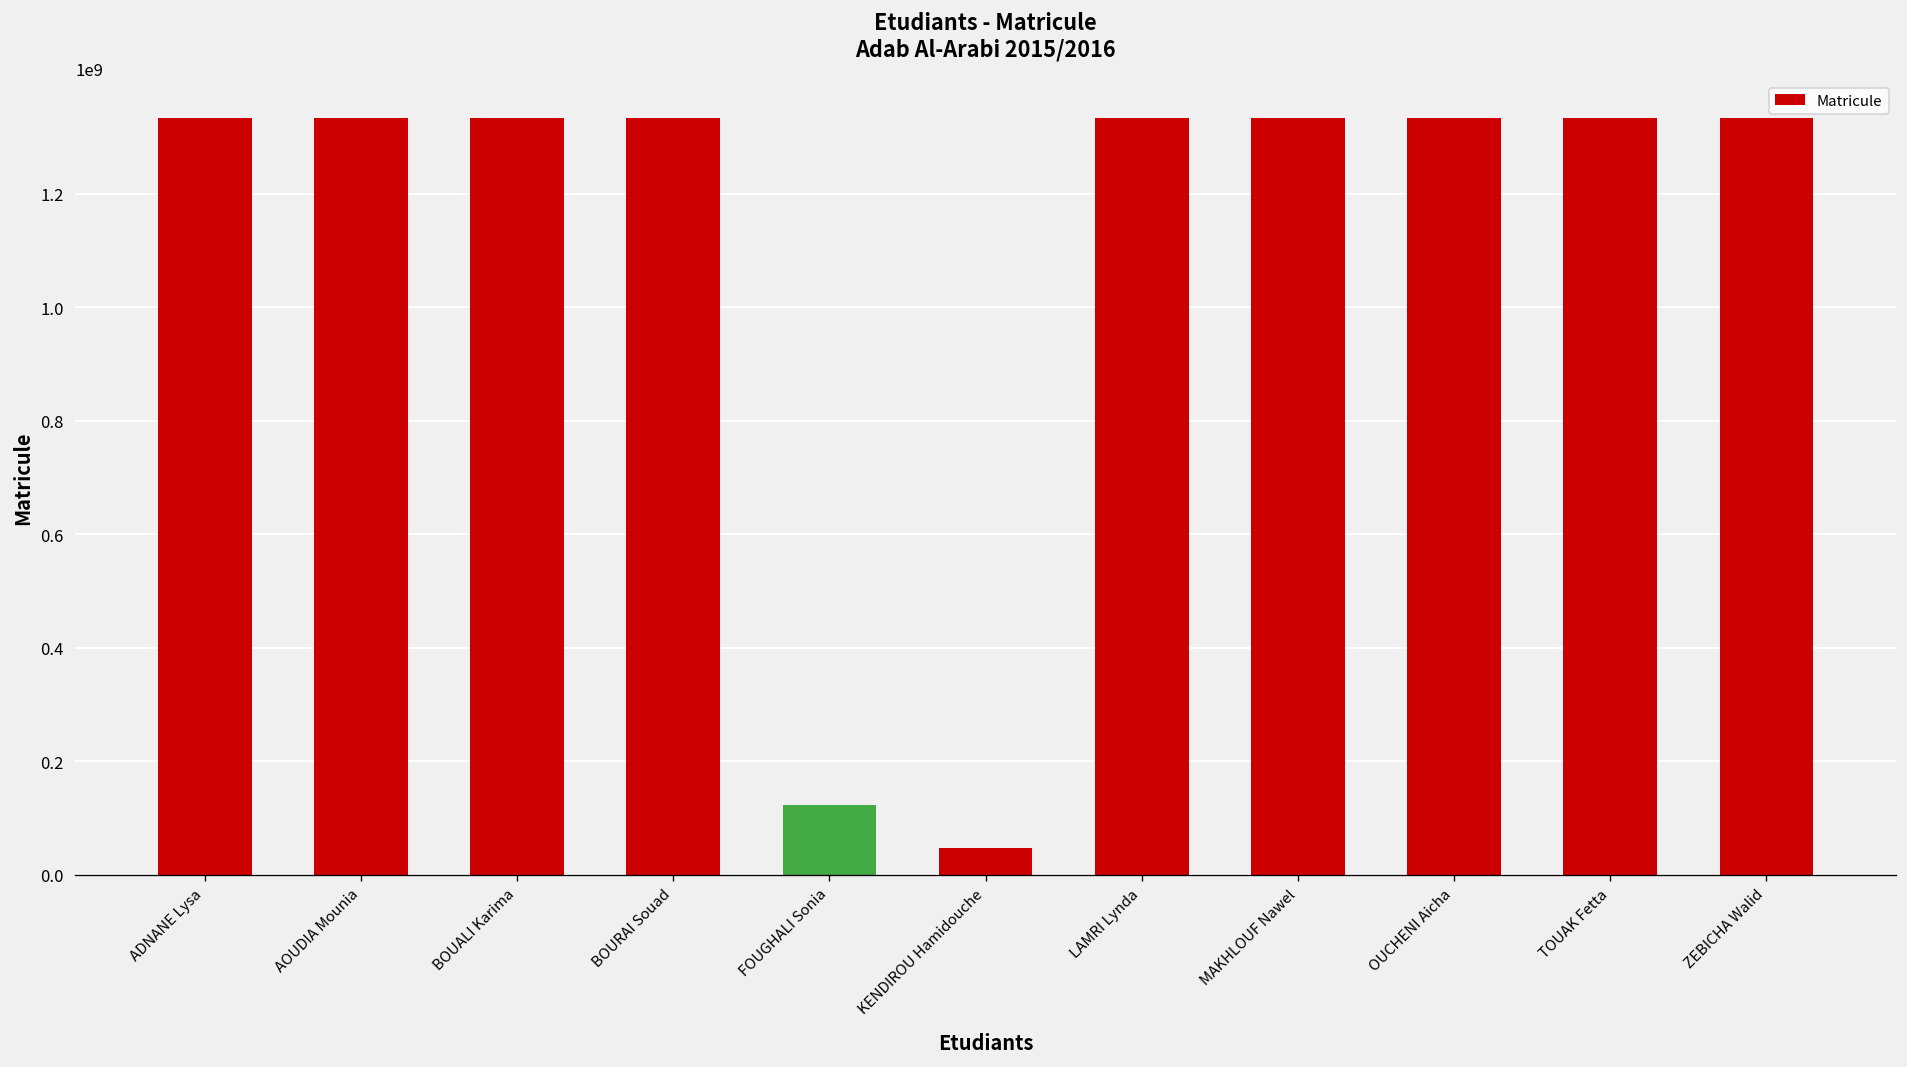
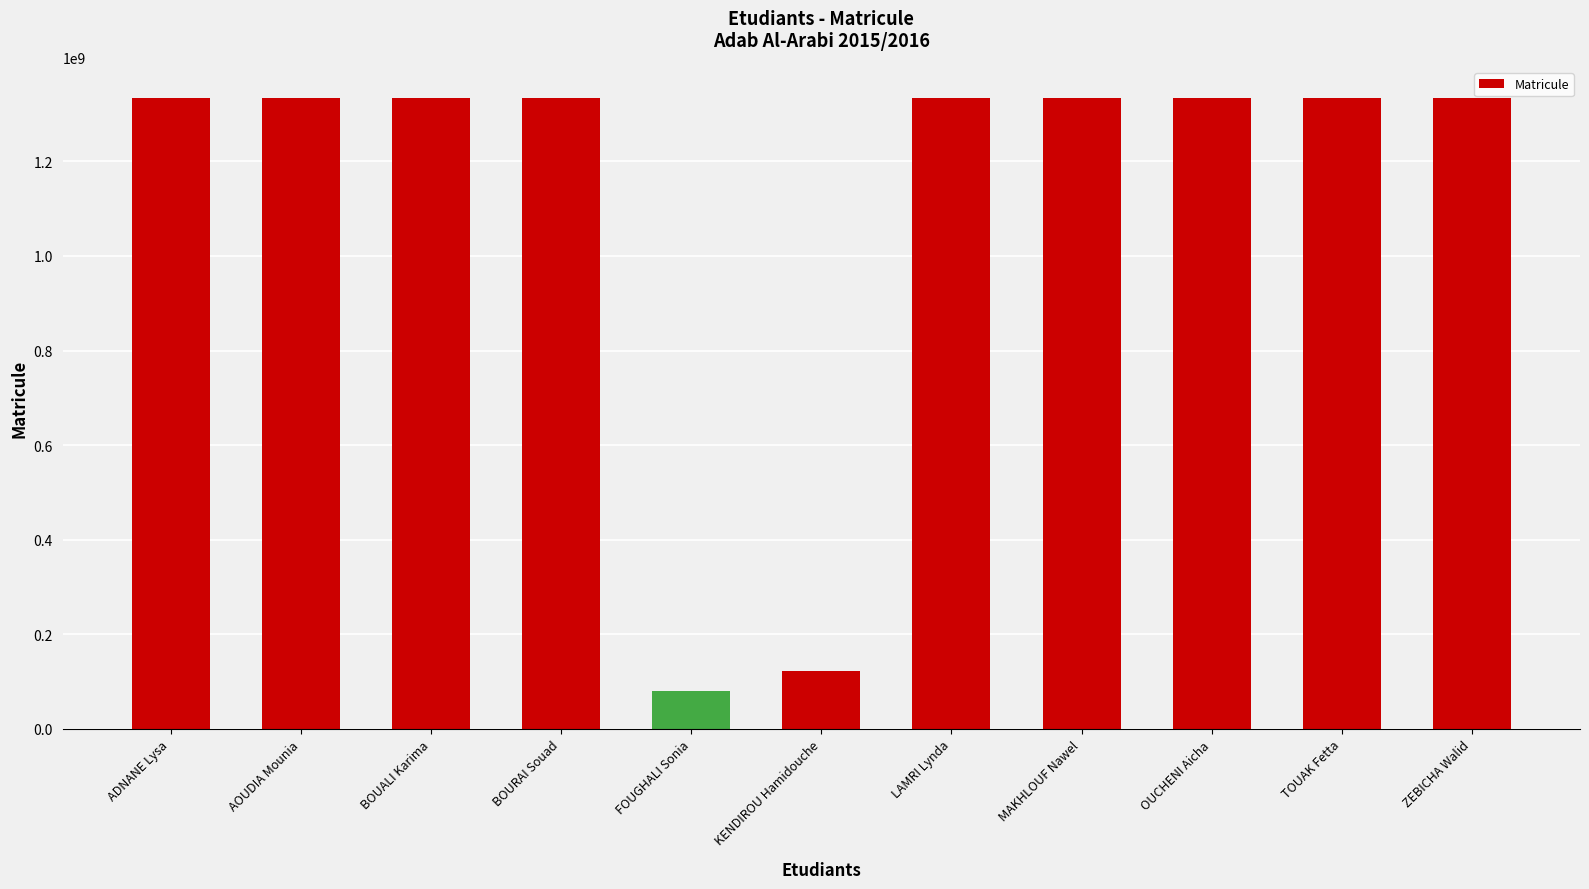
FOUGHALI Sonia: 120000000 -> 80000000
KENDIROU Hamidouche: 50000000 -> 120000000
